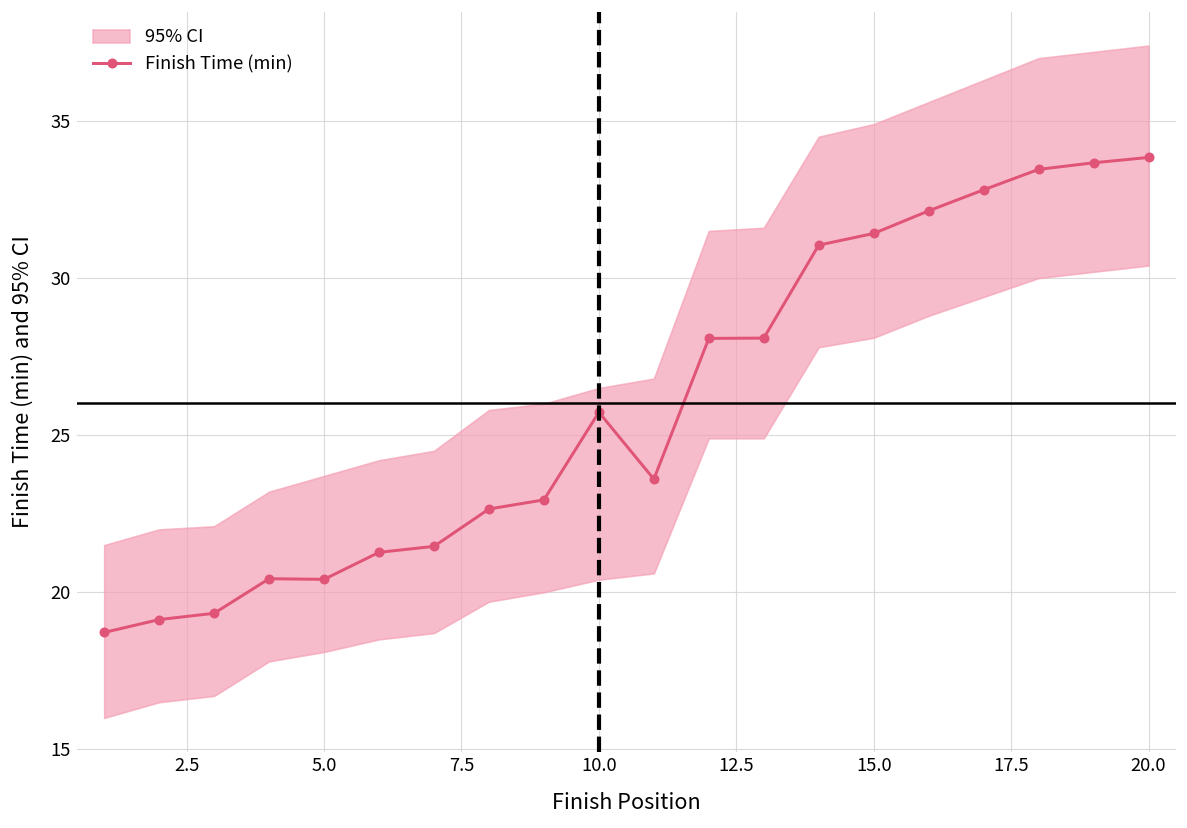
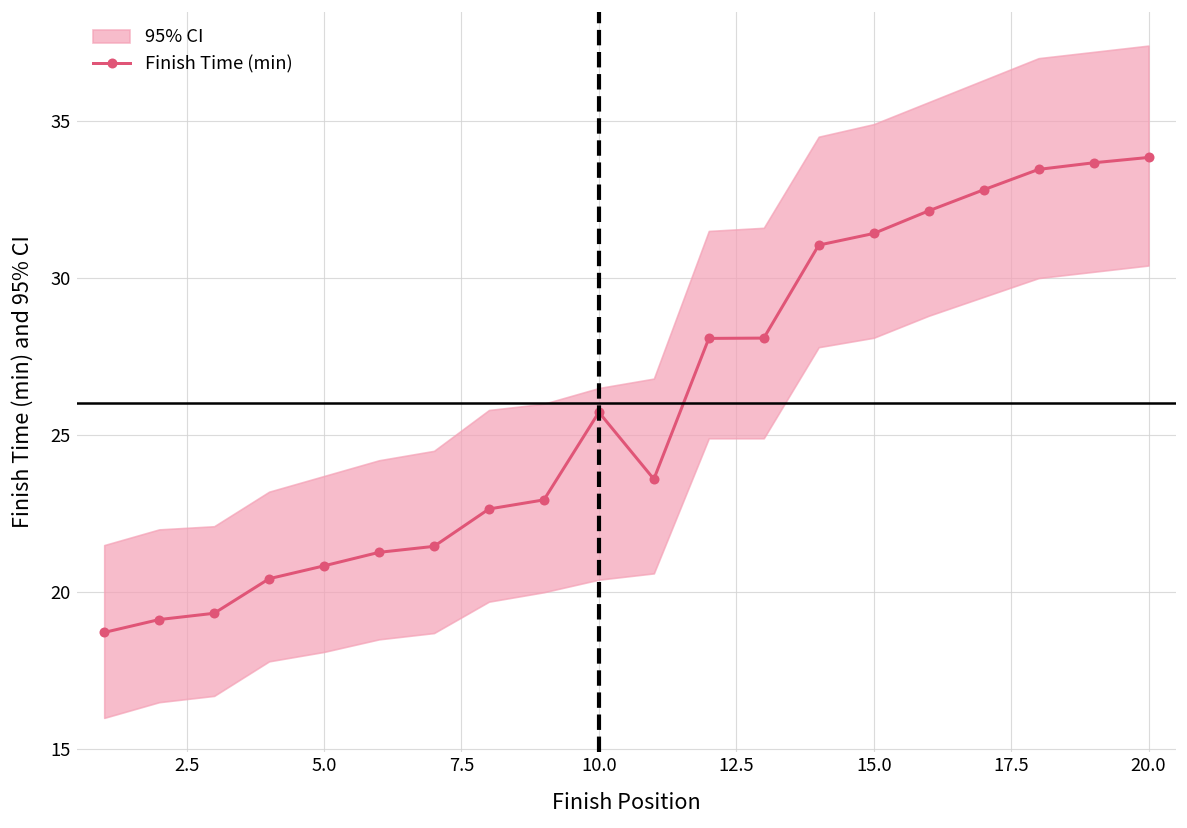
Finish Time (min), 5.0: 20.4 -> 20.8
